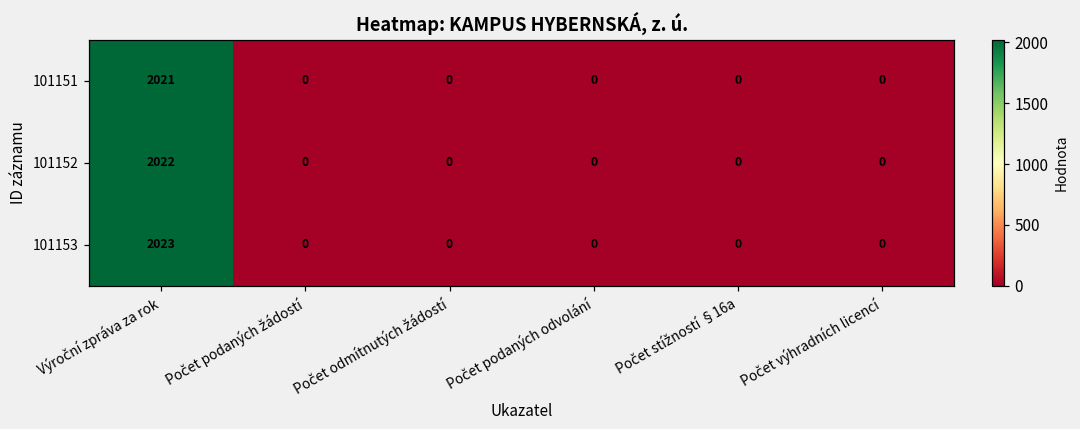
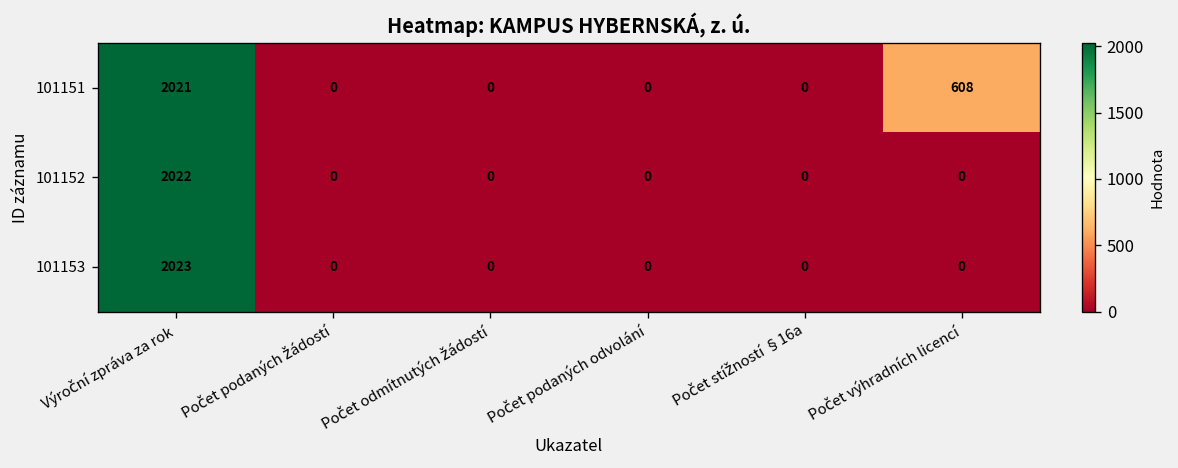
101151, Počet výhradních licencí: 0 -> 608
